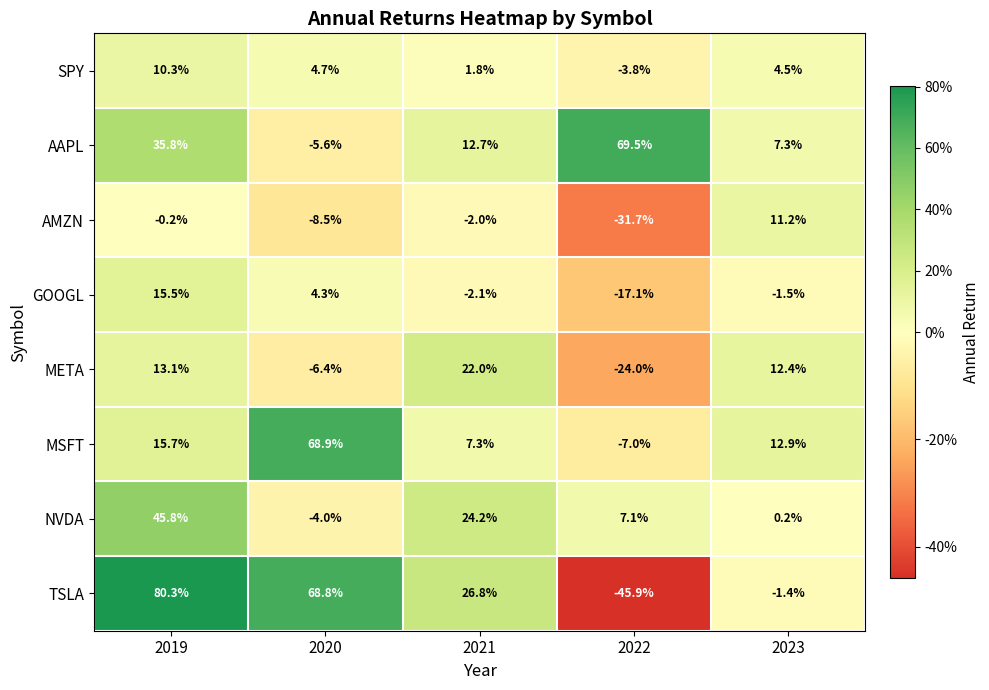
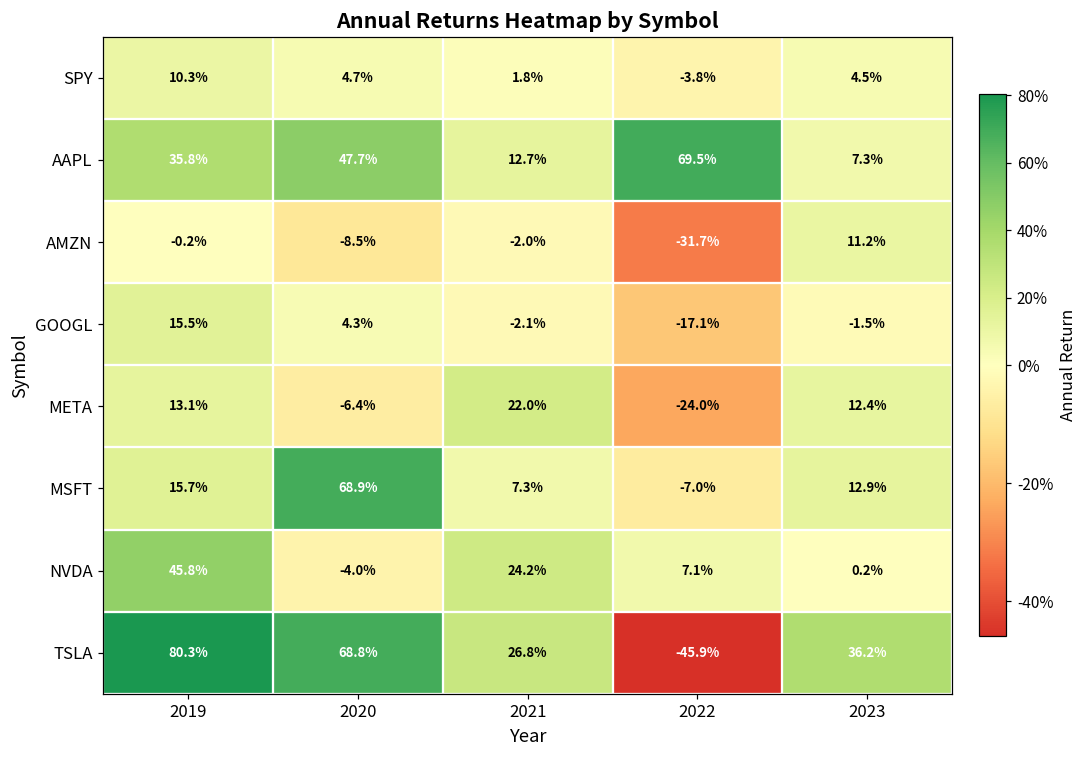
AAPL, 2020: -5.6% -> 47.7%
TSLA, 2023: -1.4% -> 36.2%
